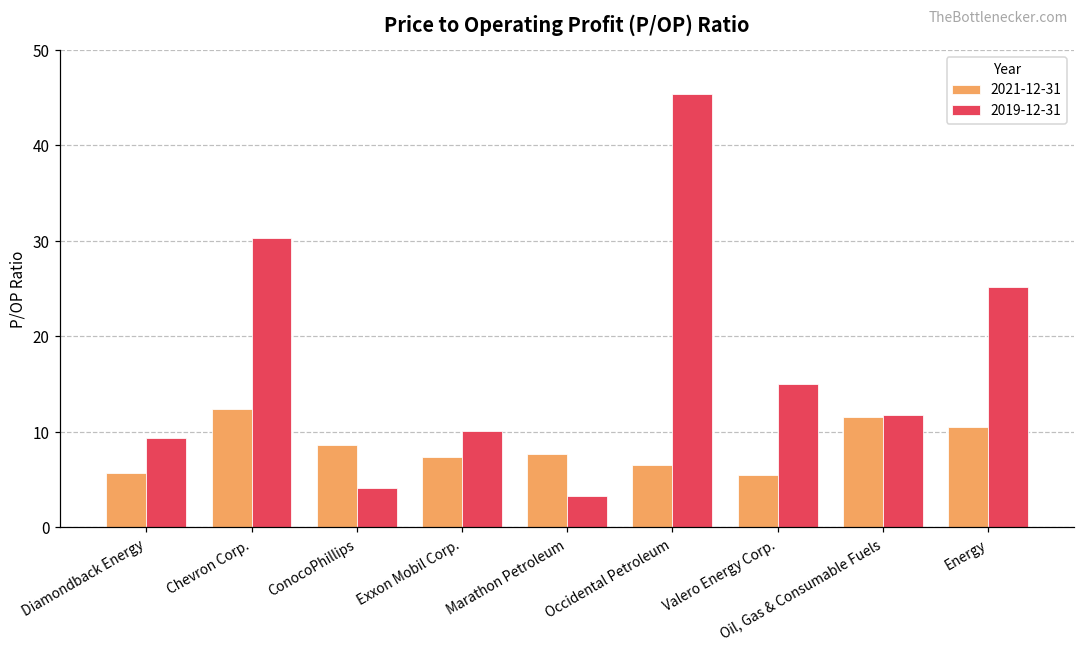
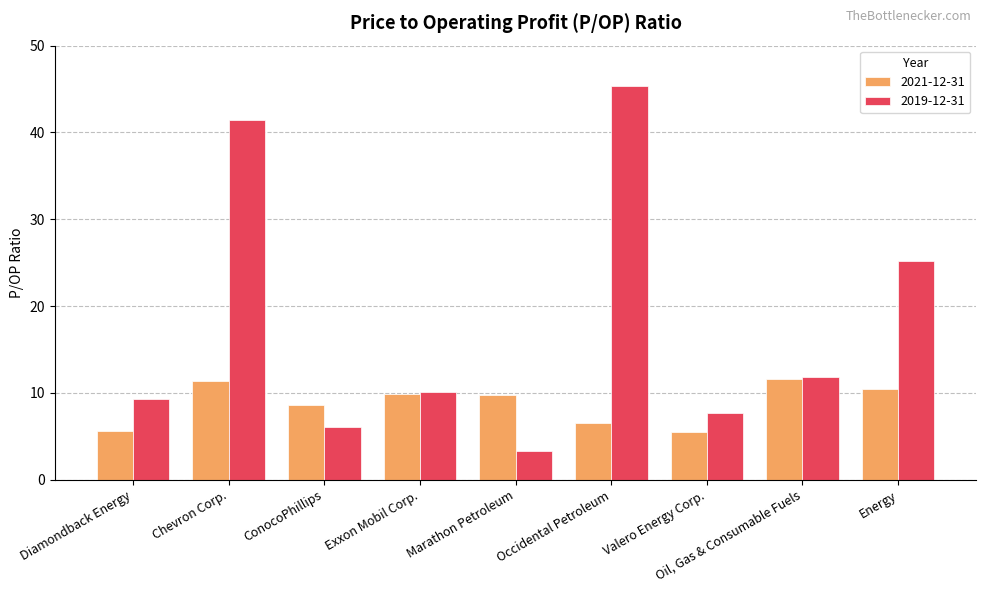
2021-12-31, Chevron Corp.: 12 -> 11
2019-12-31, Chevron Corp.: 30 -> 41
2019-12-31, ConocoPhillips: 4 -> 6
2021-12-31, Exxon Mobil Corp.: 7 -> 10
2021-12-31, Marathon Petroleum: 8 -> 10
2019-12-31, Valero Energy Corp.: 15 -> 8
